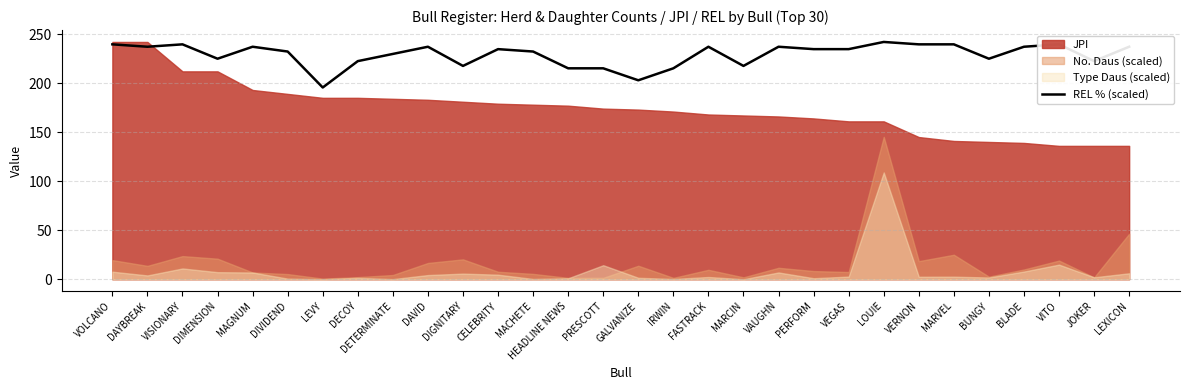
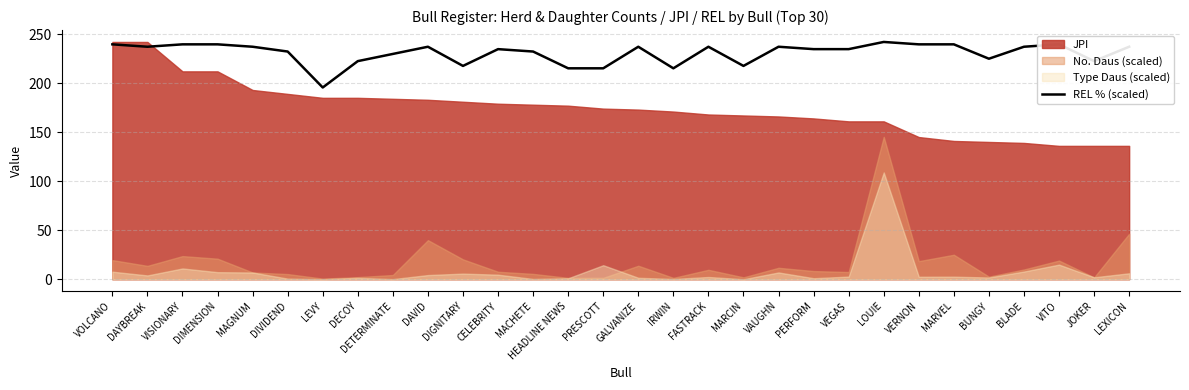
REL % (scaled), DIMENSION: 220 -> 240
No. Daus (scaled), DAVID: 20 -> 40
REL % (scaled), GALVANIZE: 200 -> 240
